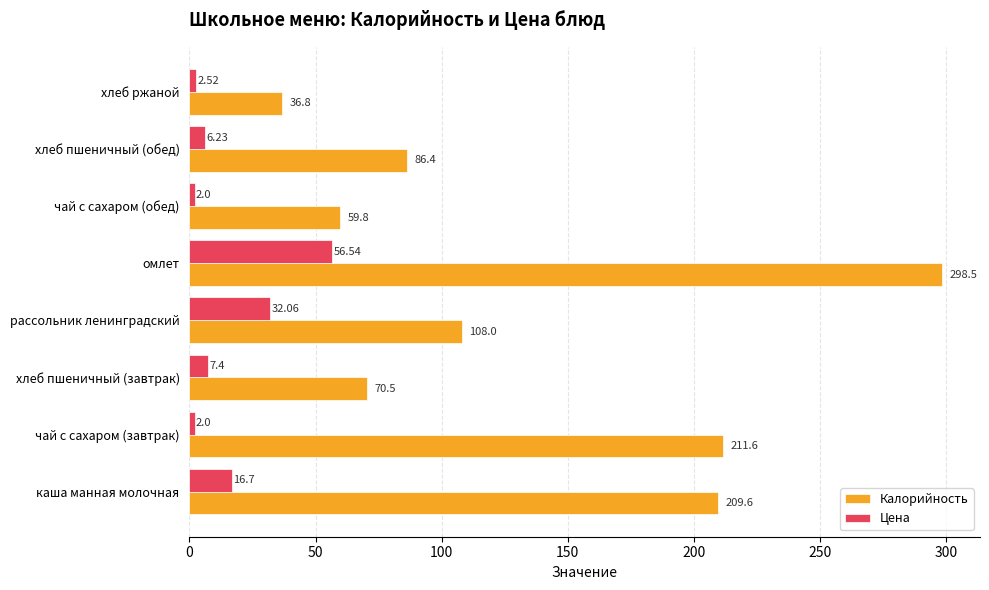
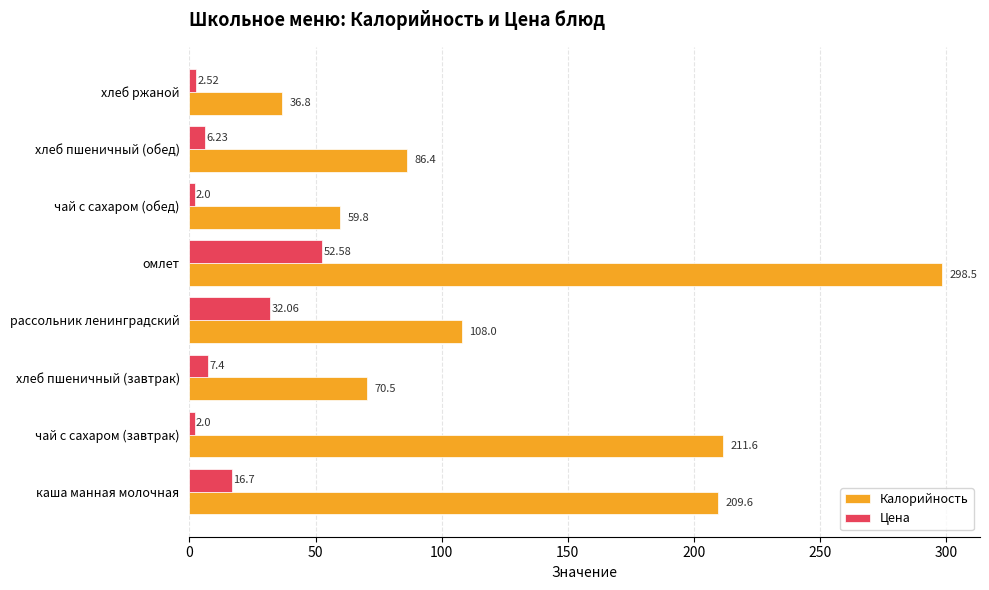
Цена, омлет: 56.54 -> 52.58
